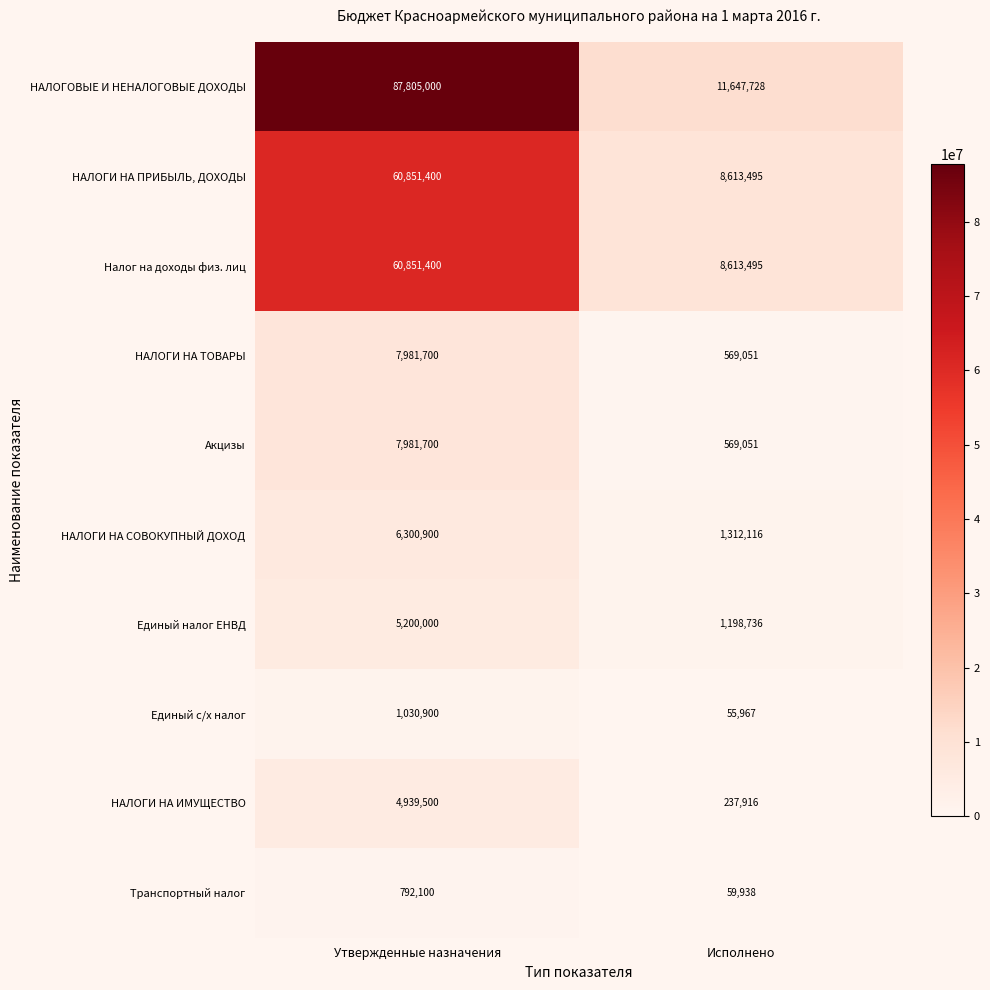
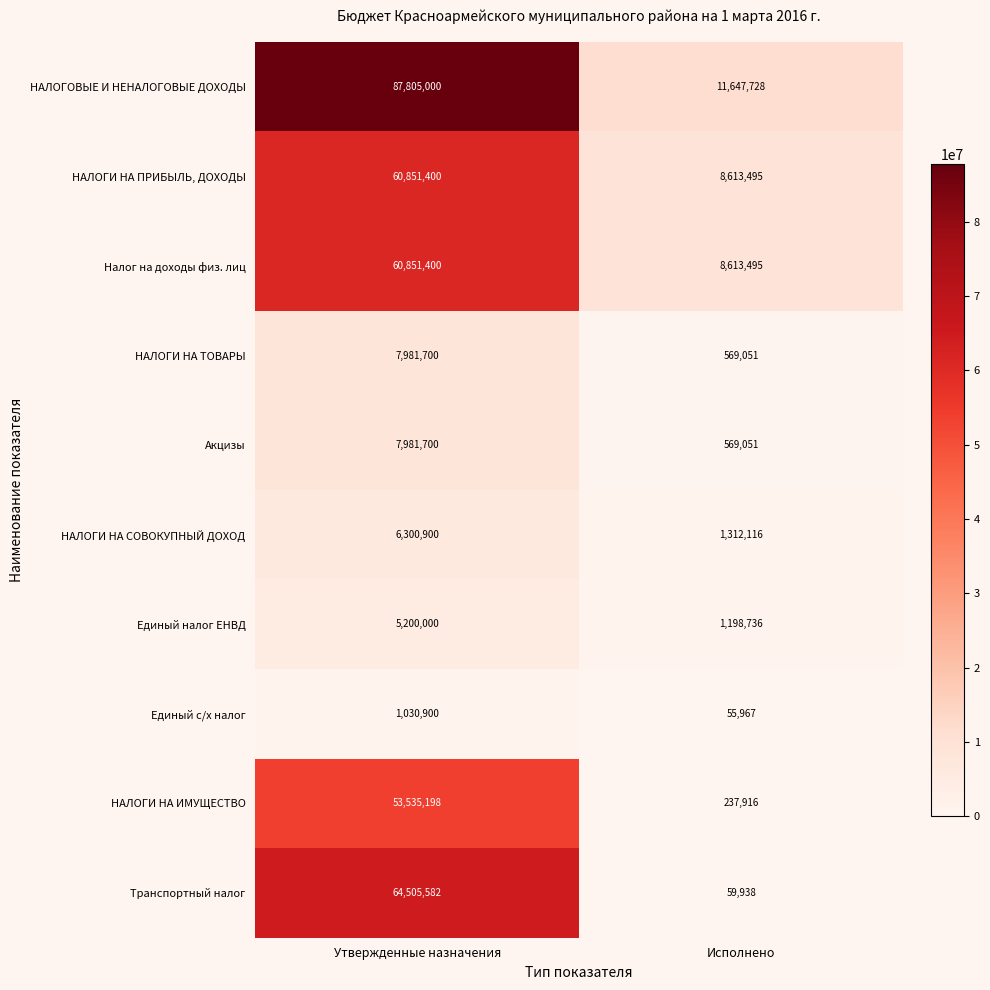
НАЛОГИ НА ИМУЩЕСТВО, Утвержденные назначения: 4,939,500 -> 53,535,198
Транспортный налог, Утвержденные назначения: 792,100 -> 64,505,582
